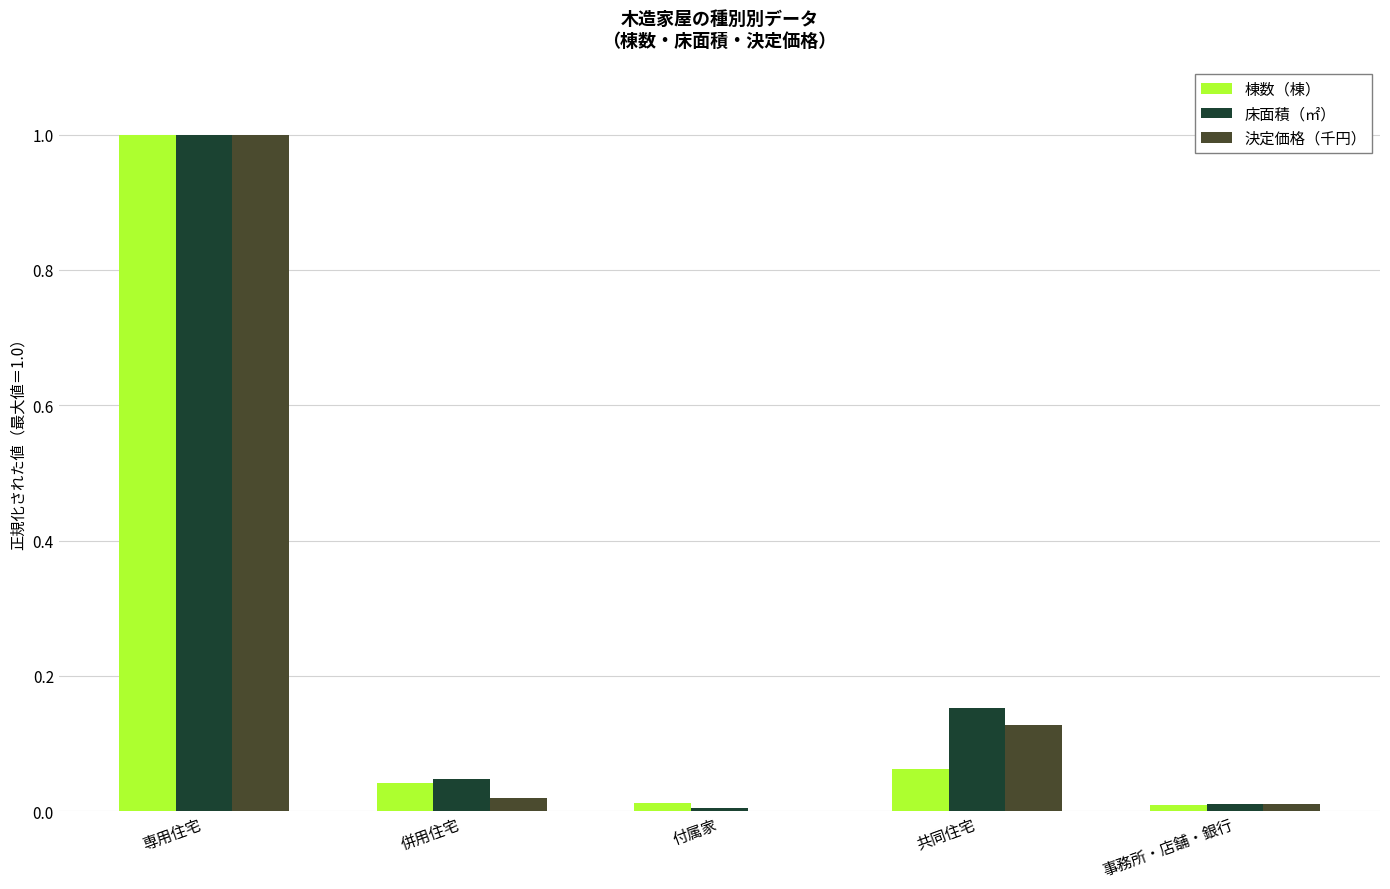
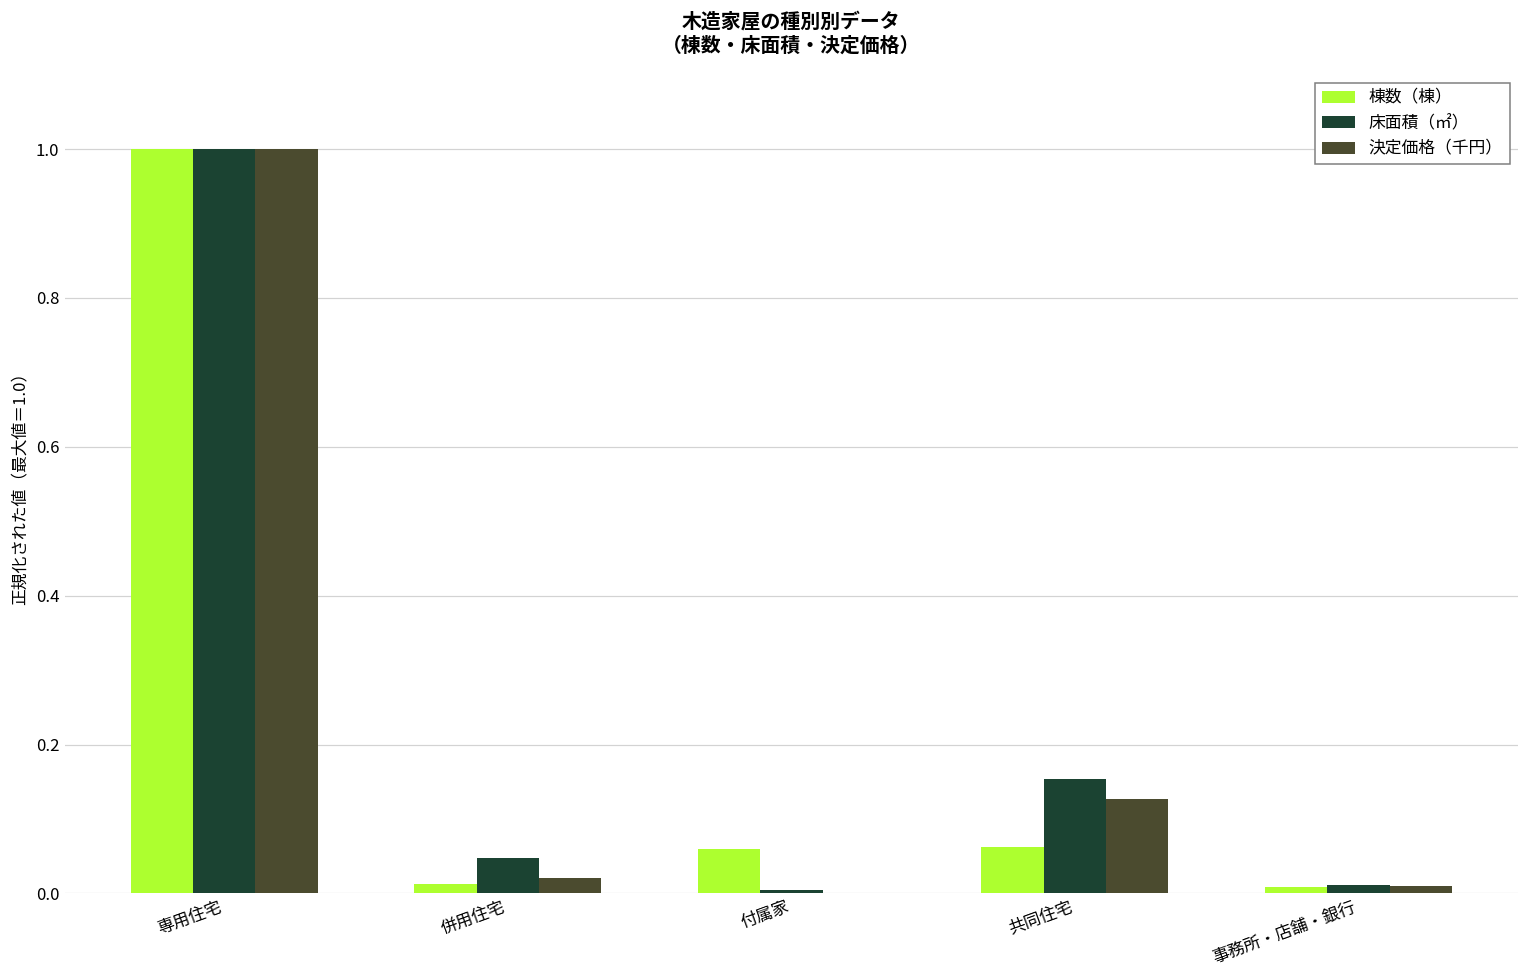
棟数（棟）, 併用住宅: 0.04 -> 0.01
棟数（棟）, 付属家: 0.01 -> 0.06
